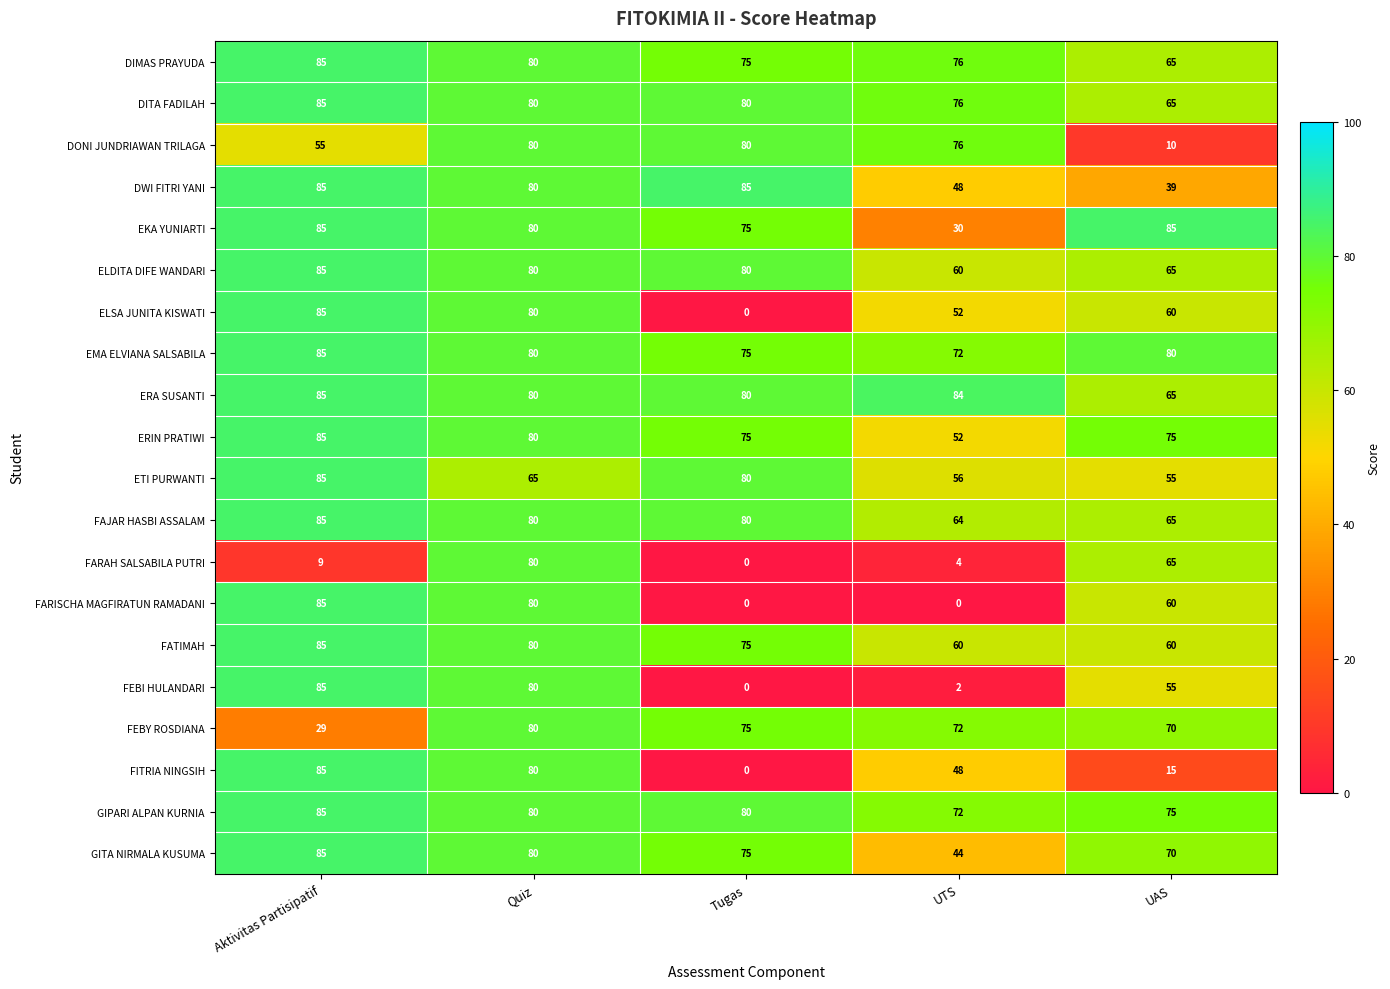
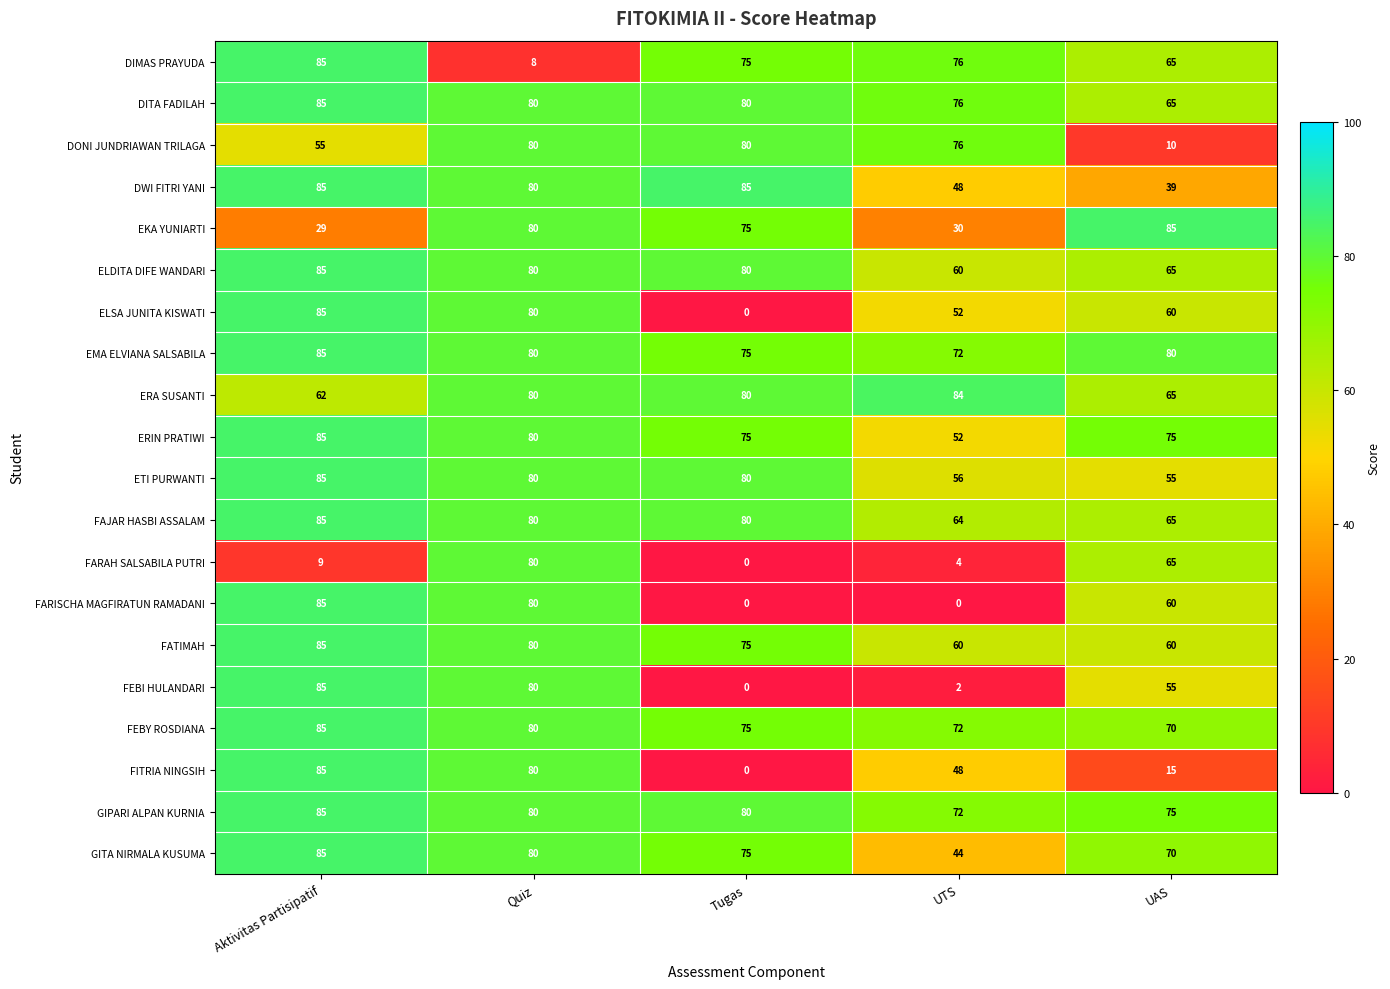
DIMAS PRAYUDA, Quiz: 80 -> 8
EKA YUNIARTI, Aktivitas Partisipatif: 85 -> 29
ERA SUSANTI, Aktivitas Partisipatif: 85 -> 62
ETI PURWANTI, Quiz: 65 -> 80
FEBY ROSDIANA, Aktivitas Partisipatif: 29 -> 85
